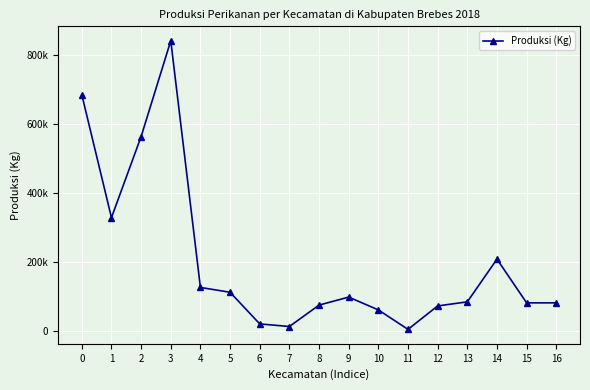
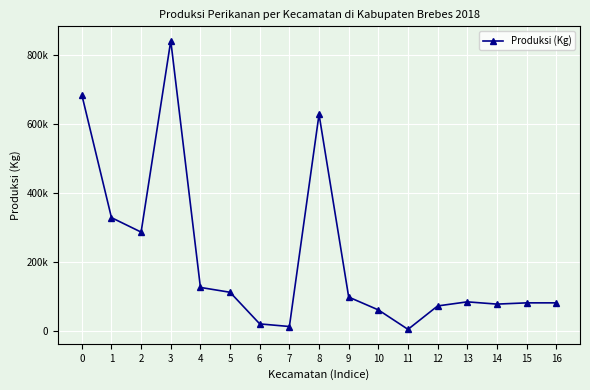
2: 560000 -> 290000
8: 80000 -> 630000
14: 210000 -> 80000
